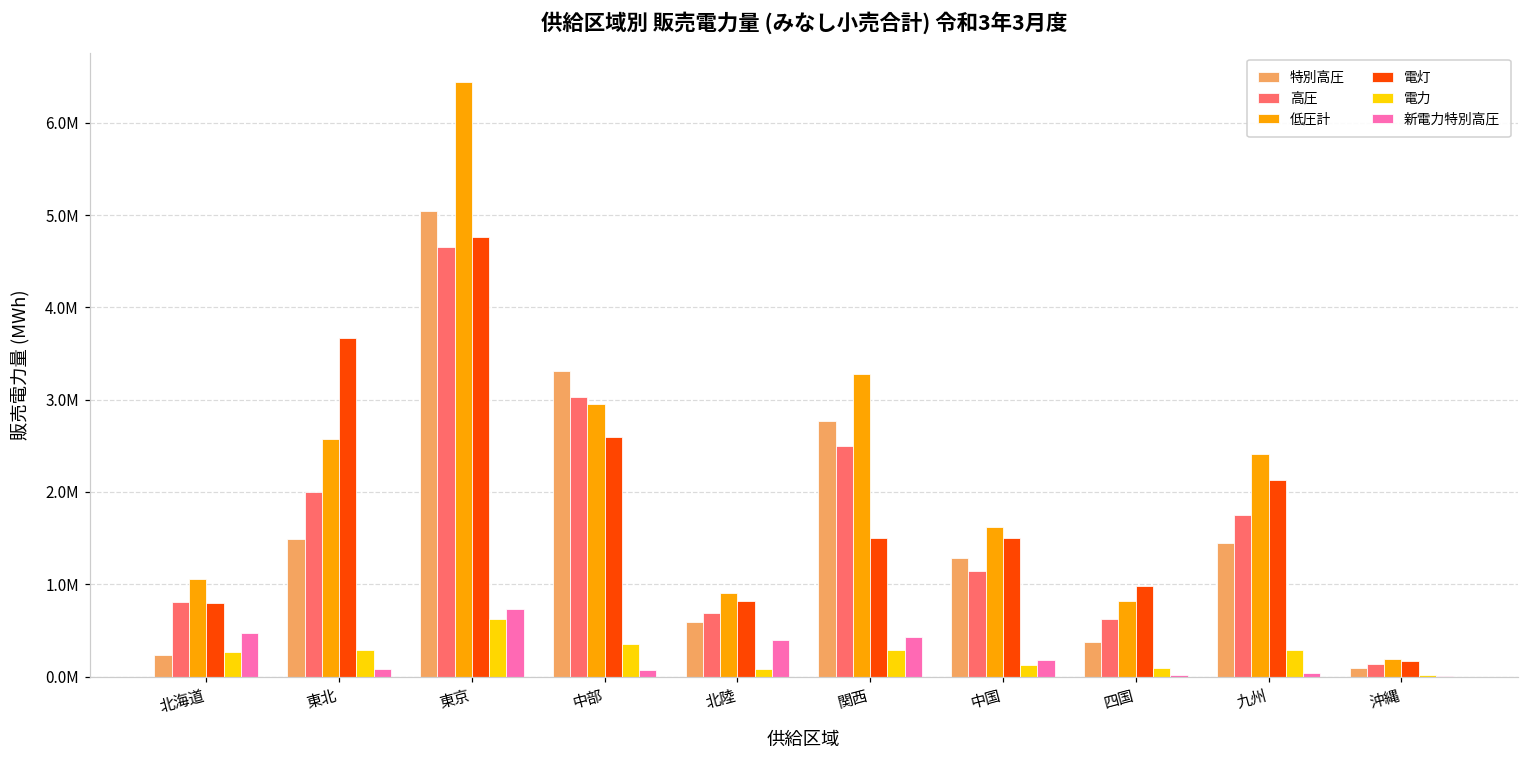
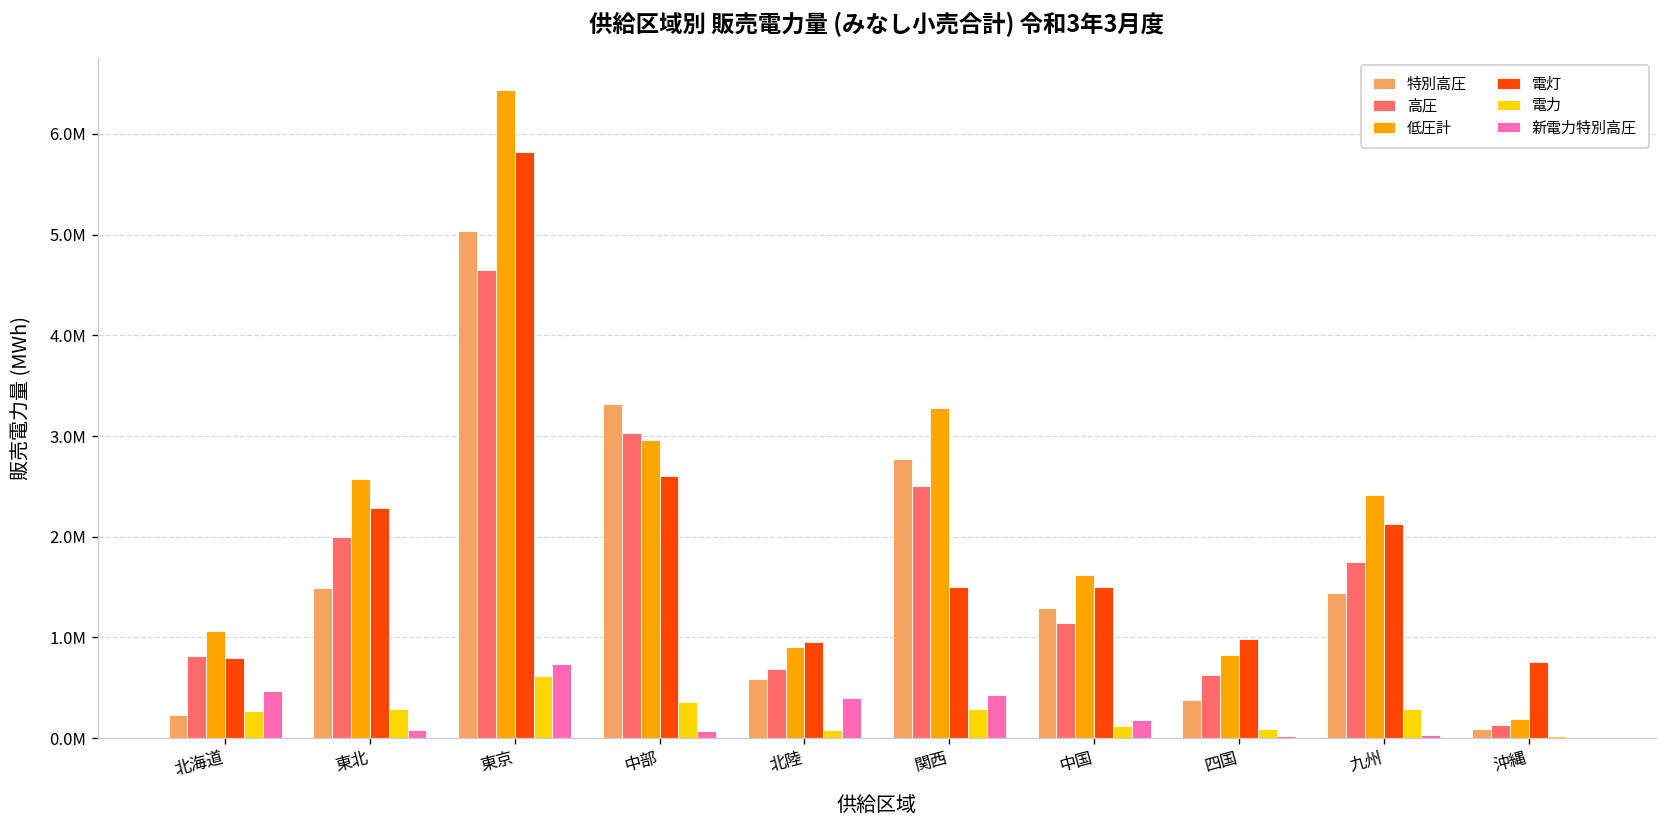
電灯, 東北: 3700000 -> 2300000
電灯, 東京: 4800000 -> 5800000
電灯, 北陸: 800000 -> 900000
電灯, 沖縄: 200000 -> 800000
